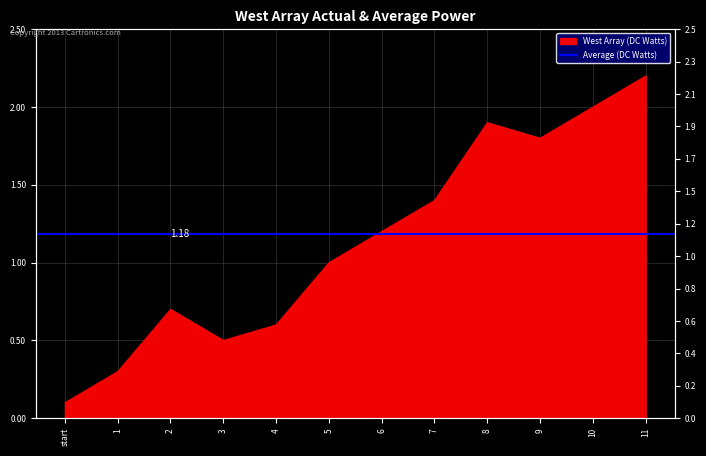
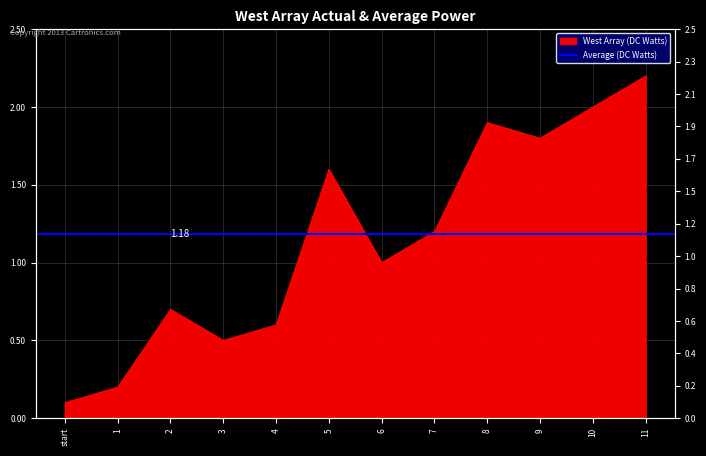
1: 0.3 -> 0.2
5: 1.0 -> 1.6
6: 1.2 -> 1.0
7: 1.4 -> 1.2
